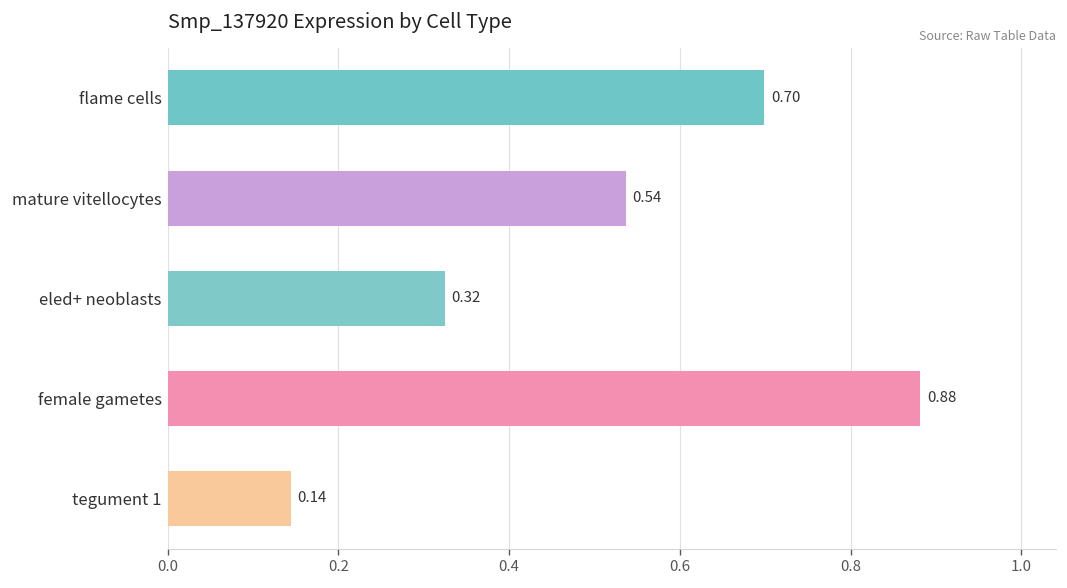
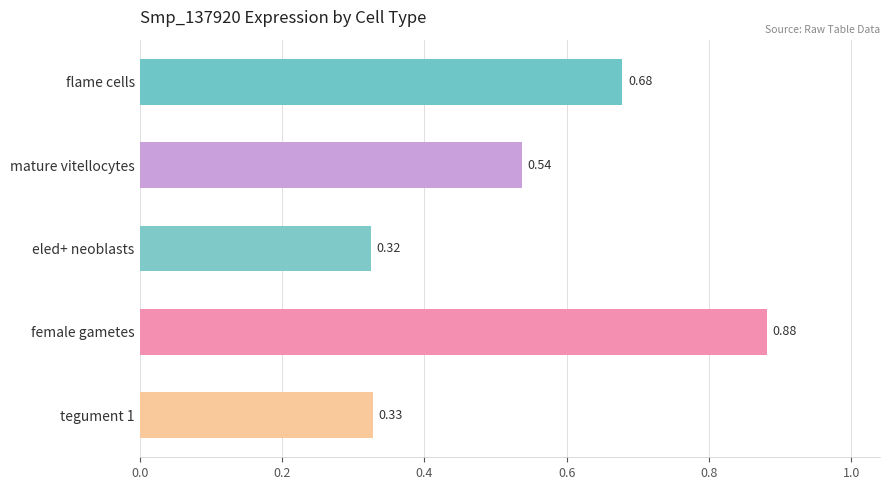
flame cells: 0.70 -> 0.68
tegument 1: 0.14 -> 0.33
